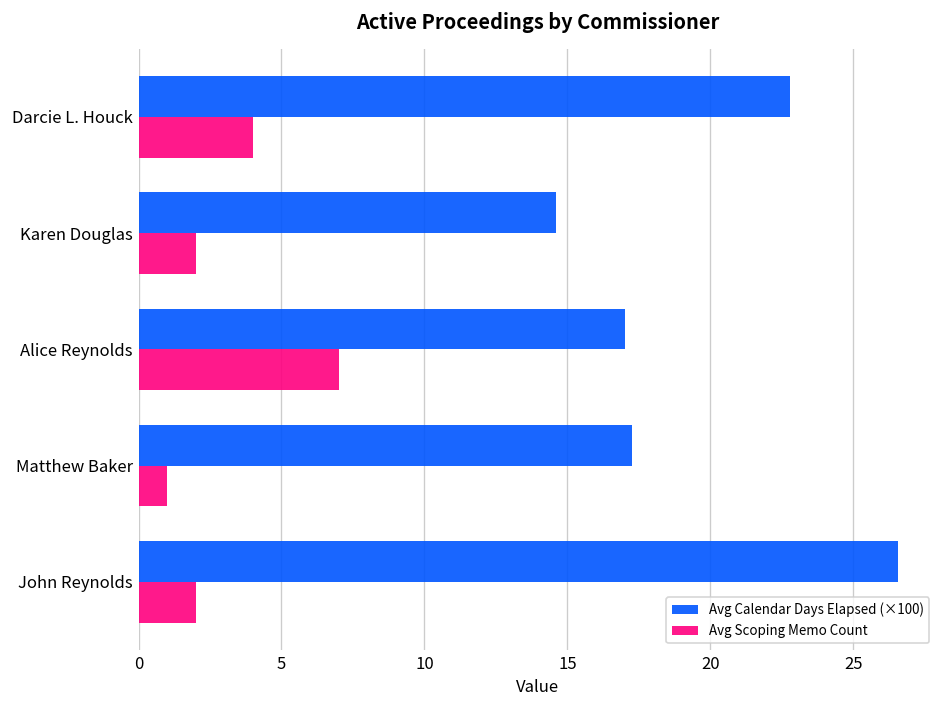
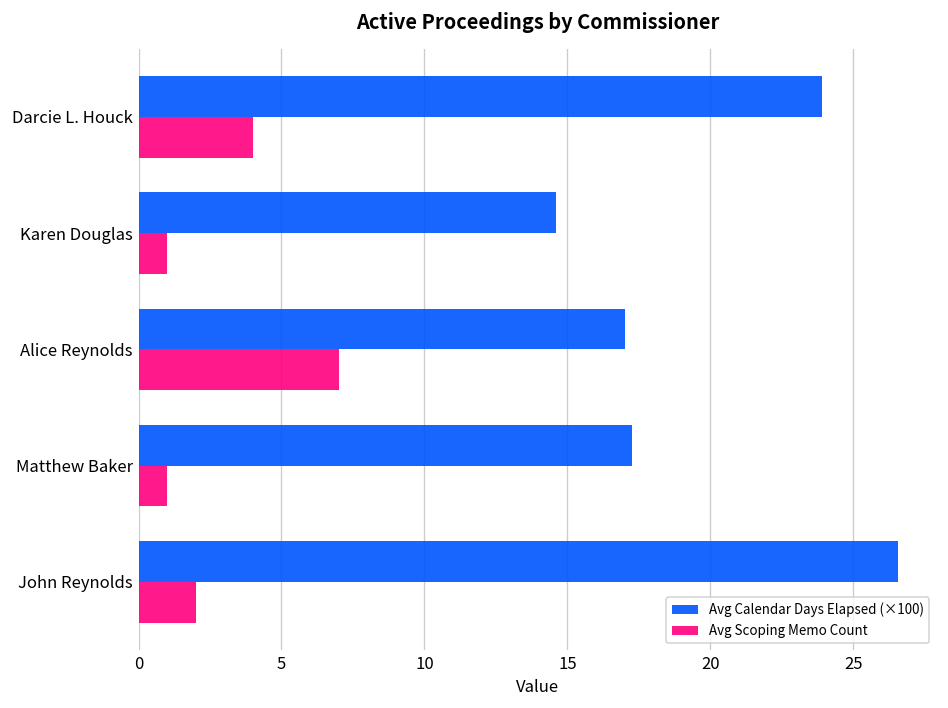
Avg Calendar Days Elapsed (×100), Darcie L. Houck: 22.8 -> 23.9
Avg Scoping Memo Count, Karen Douglas: 2 -> 1
